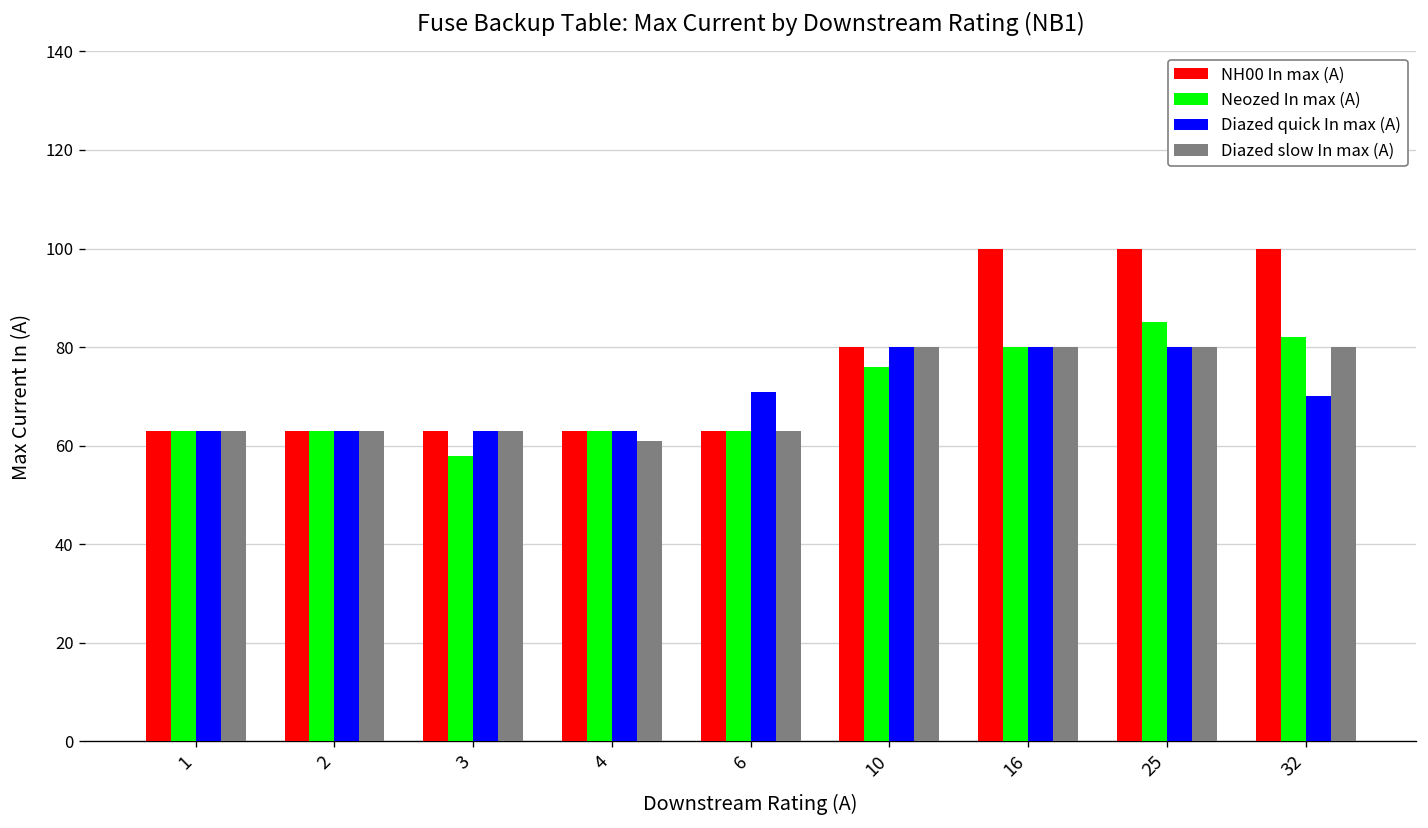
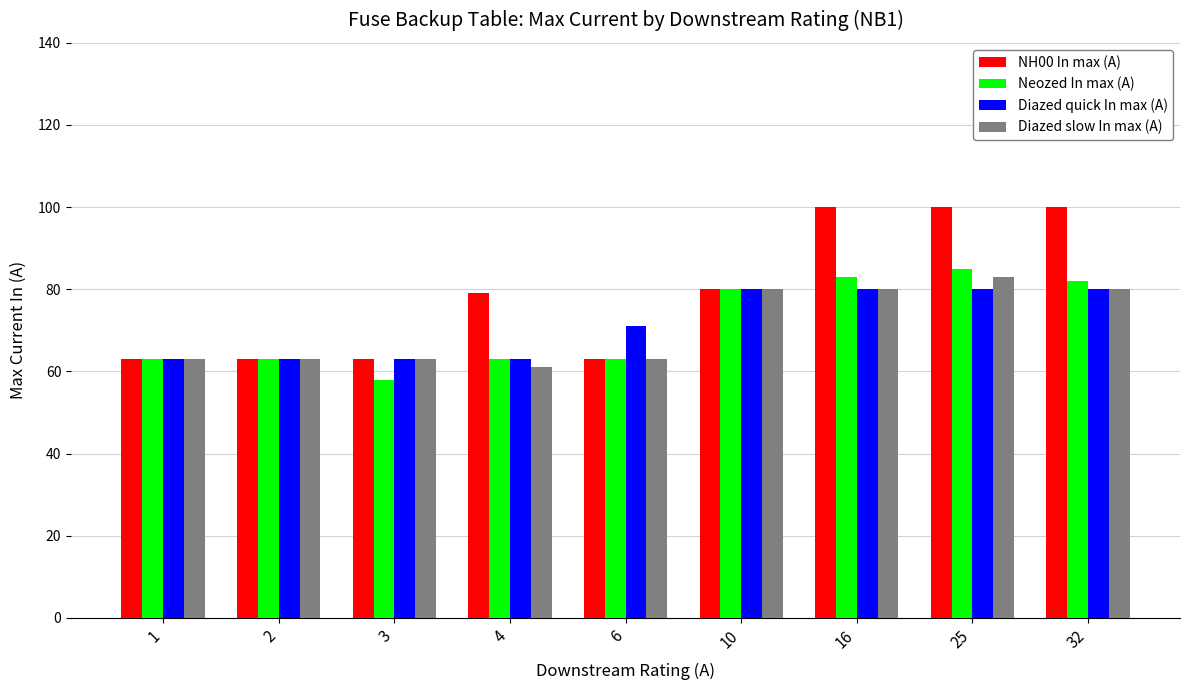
NH00 In max (A), 4: 63 -> 79
Neozed In max (A), 10: 76 -> 80
Neozed In max (A), 16: 80 -> 83
Diazed slow In max (A), 25: 80 -> 83
Diazed quick In max (A), 32: 70 -> 80
